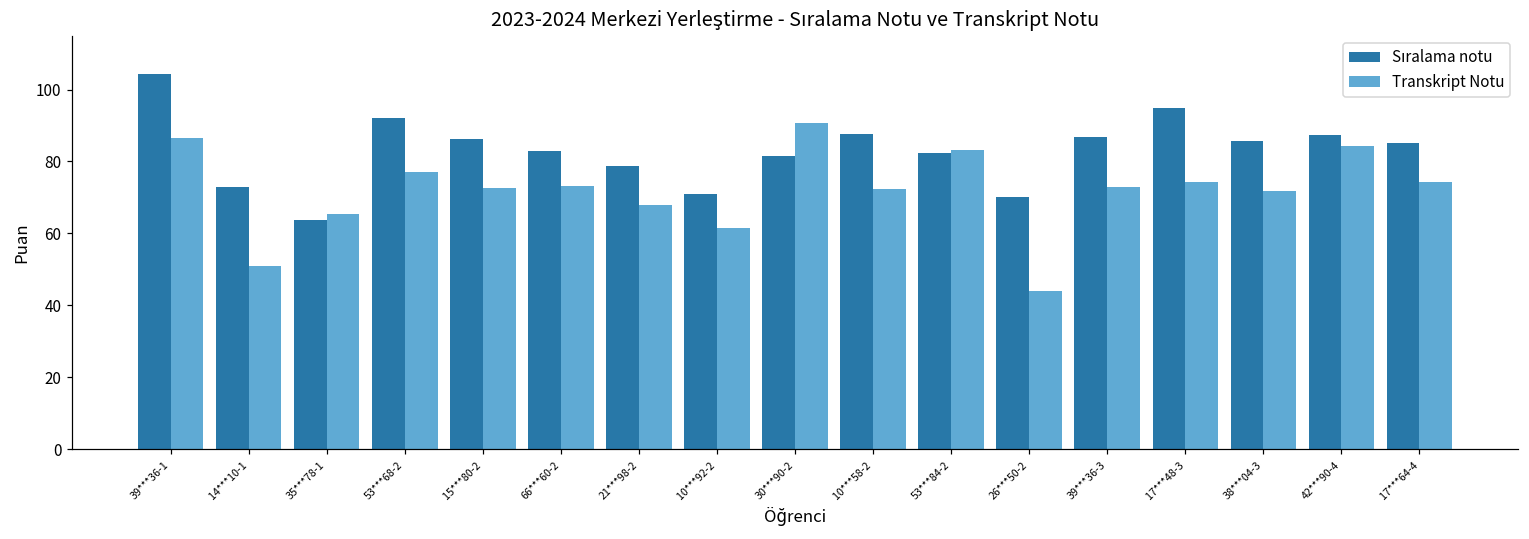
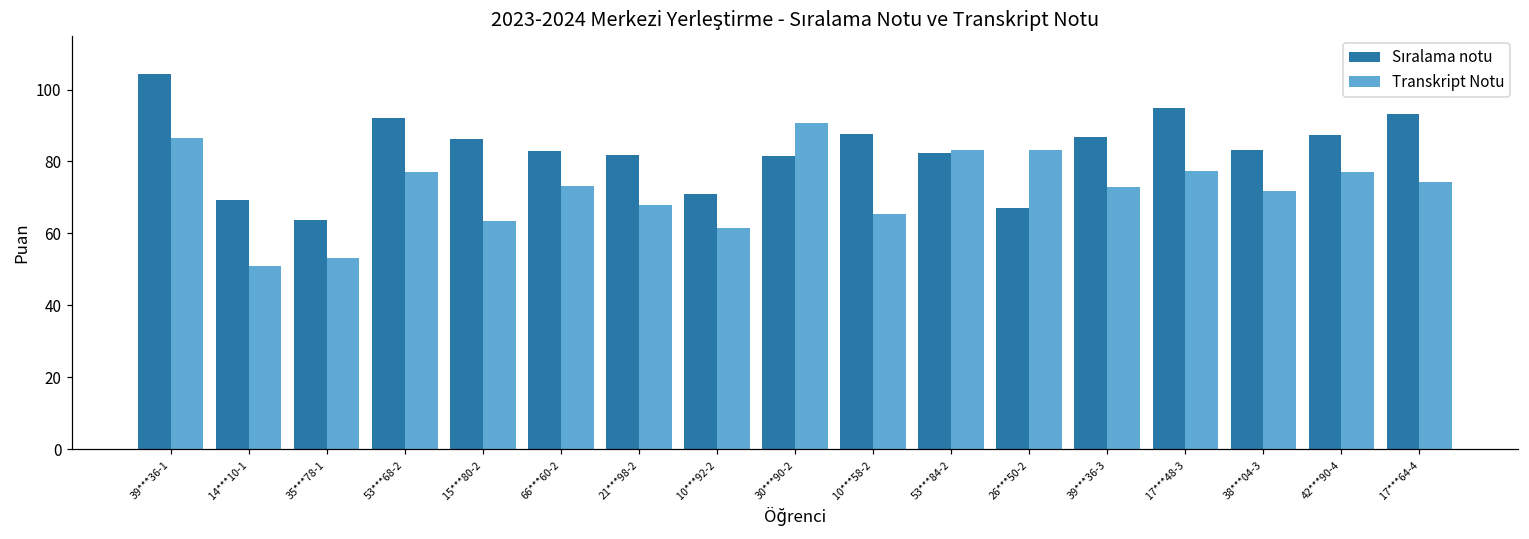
Sıralama notu, 14***10-1: 73 -> 69
Transkript Notu, 35***78-1: 65 -> 53
Transkript Notu, 15***80-2: 73 -> 64
Sıralama notu, 21***98-2: 79 -> 82
Transkript Notu, 10***58-2: 72 -> 65
Sıralama notu, 26***50-2: 70 -> 67
Transkript Notu, 26***50-2: 44 -> 83
Transkript Notu, 17***48-3: 74 -> 77
Sıralama notu, 38***04-3: 86 -> 83
Transkript Notu, 42***90-4: 84 -> 77
Sıralama notu, 17***64-4: 85 -> 93
